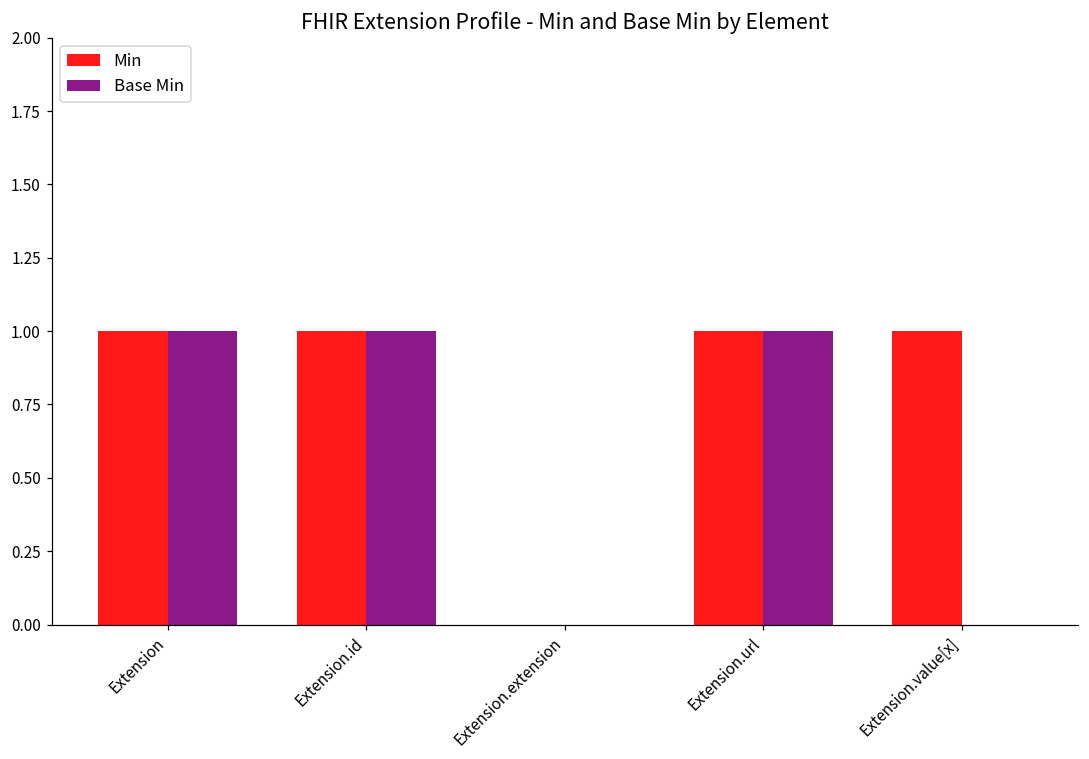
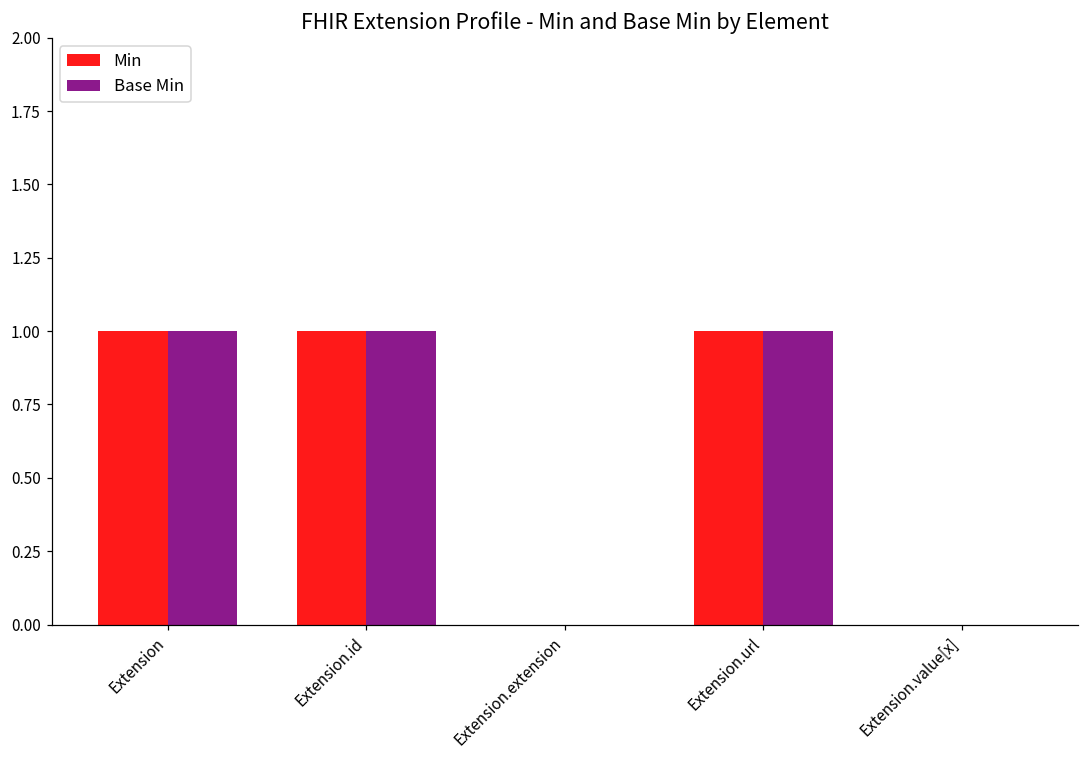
Min, Extension.value[x]: 1 -> 0
